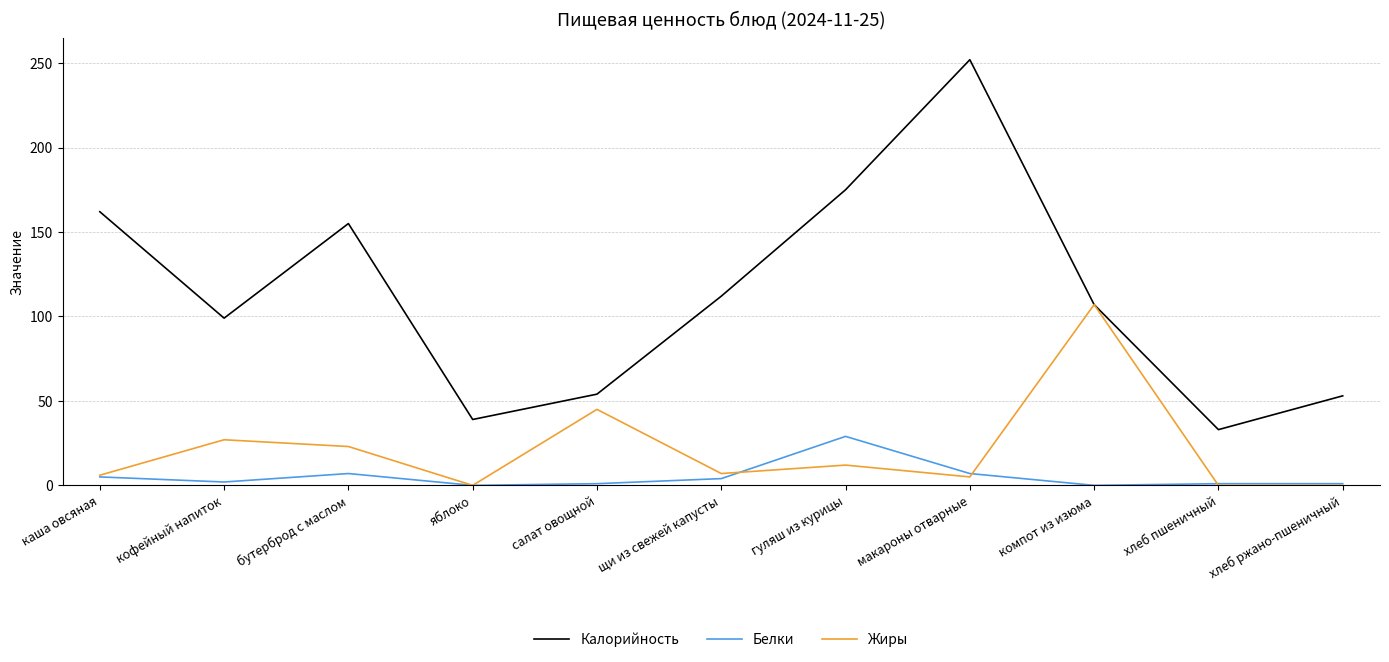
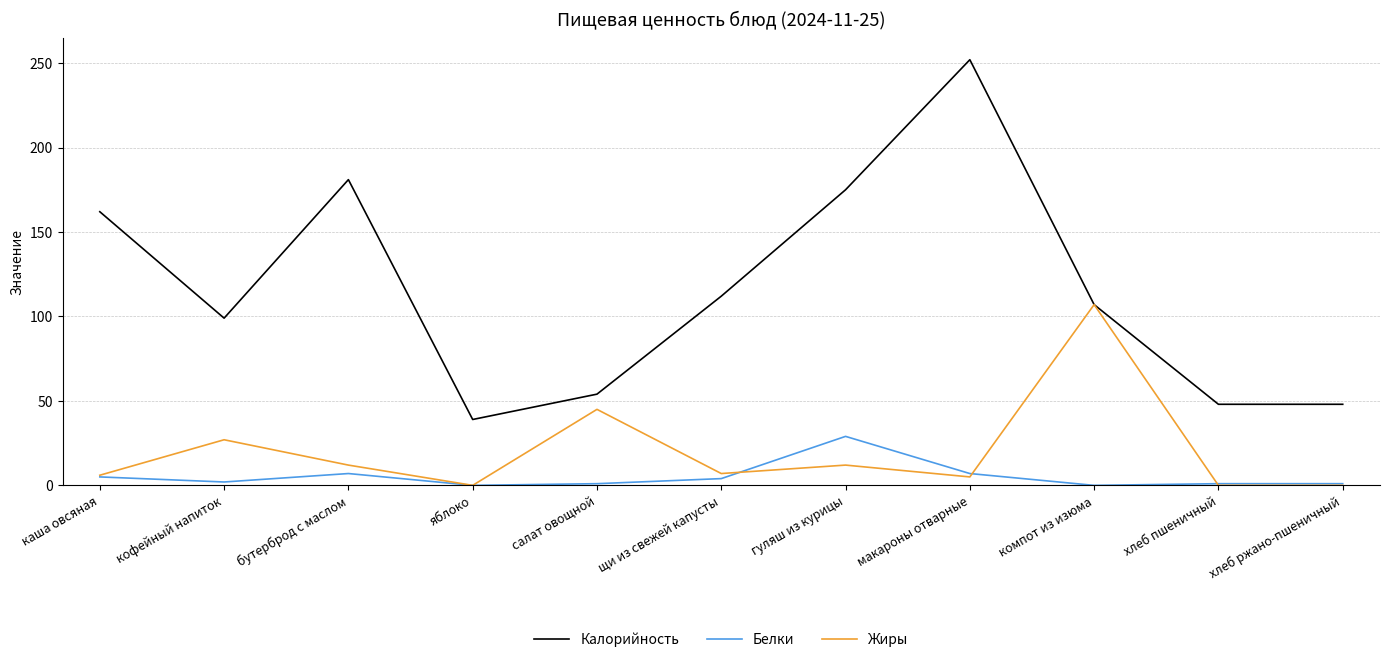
Калорийность, бутерброд с маслом: 155 -> 181
Жиры, бутерброд с маслом: 23 -> 12
Калорийность, хлеб пшеничный: 33 -> 48
Калорийность, хлеб ржано-пшеничный: 53 -> 48
